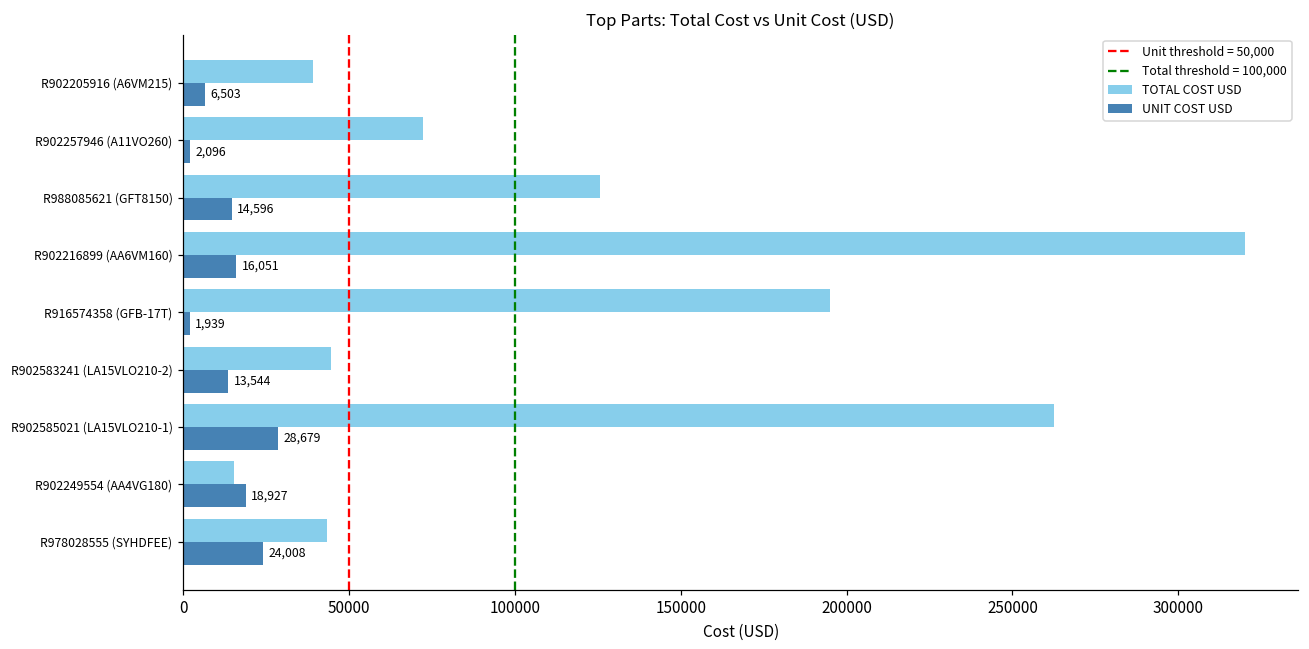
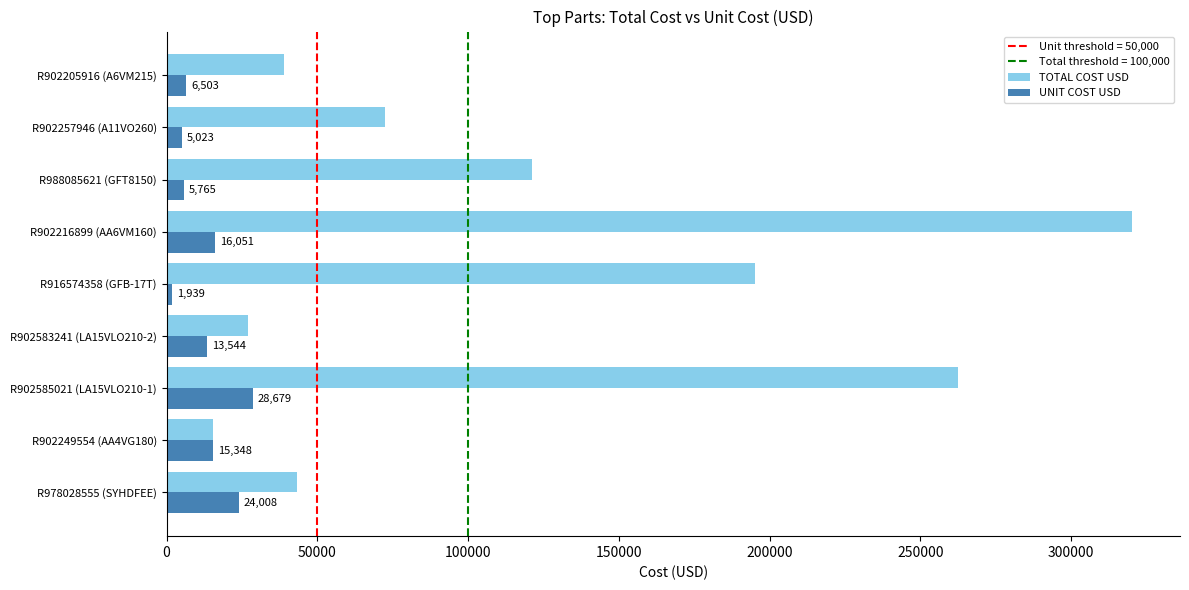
UNIT COST USD, R902257946 (A11VO260): 2,096 -> 5,023
TOTAL COST USD, R988085621 (GFT8150): 126000 -> 121000
UNIT COST USD, R988085621 (GFT8150): 14,596 -> 5,765
TOTAL COST USD, R902583241 (LA15VLO210-2): 44000 -> 27000
UNIT COST USD, R902249554 (AA4VG180): 18,927 -> 15,348
